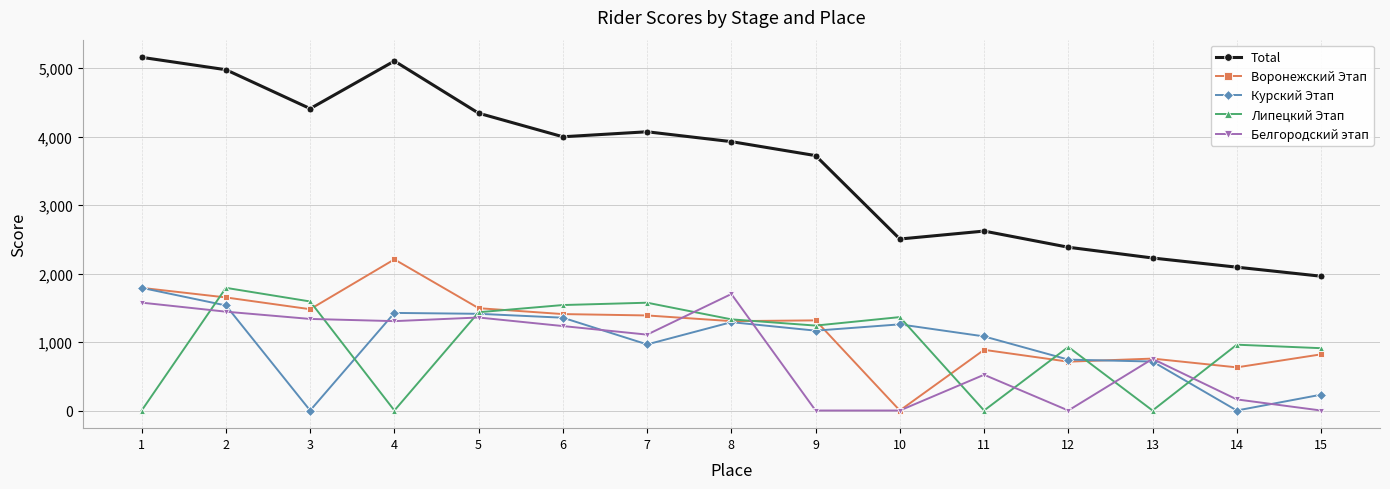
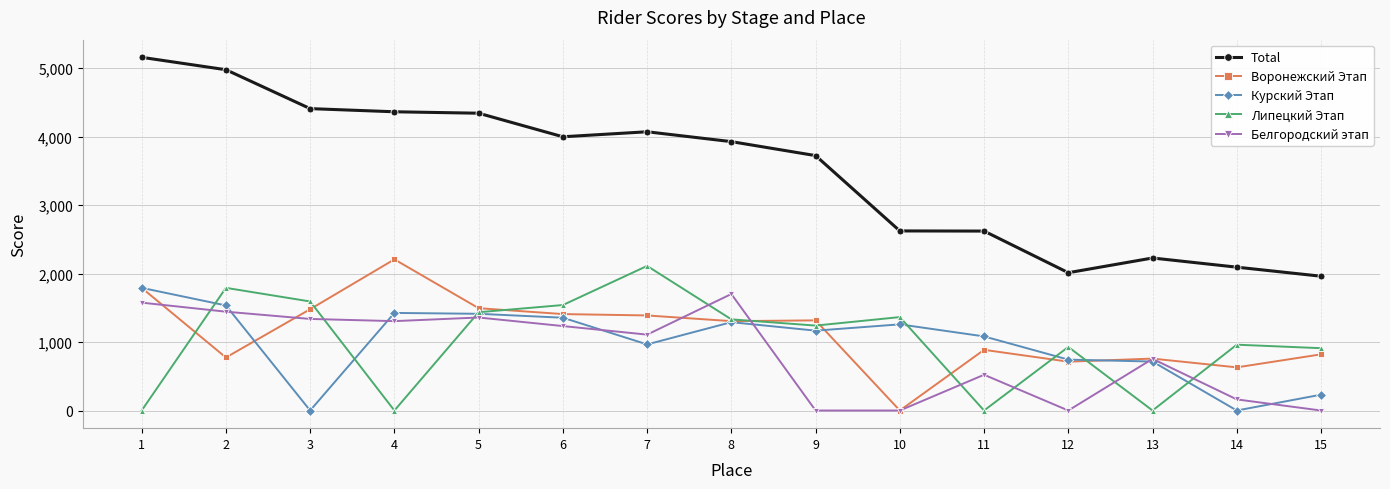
Воронежский Этап, 2: 1,700 -> 800
Total, 4: 5,100 -> 4,400
Липецкий Этап, 7: 1,600 -> 2,100
Total, 10: 2,500 -> 2,600
Total, 12: 2,400 -> 2,000
